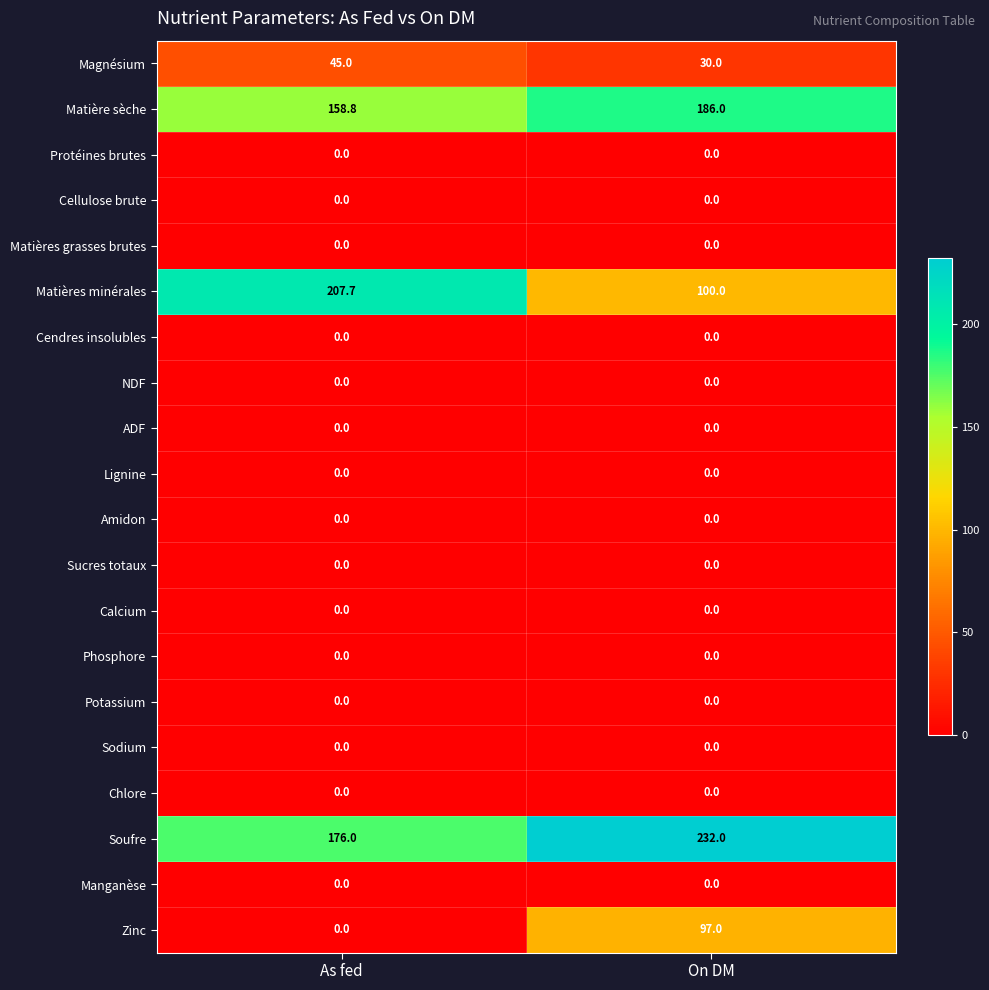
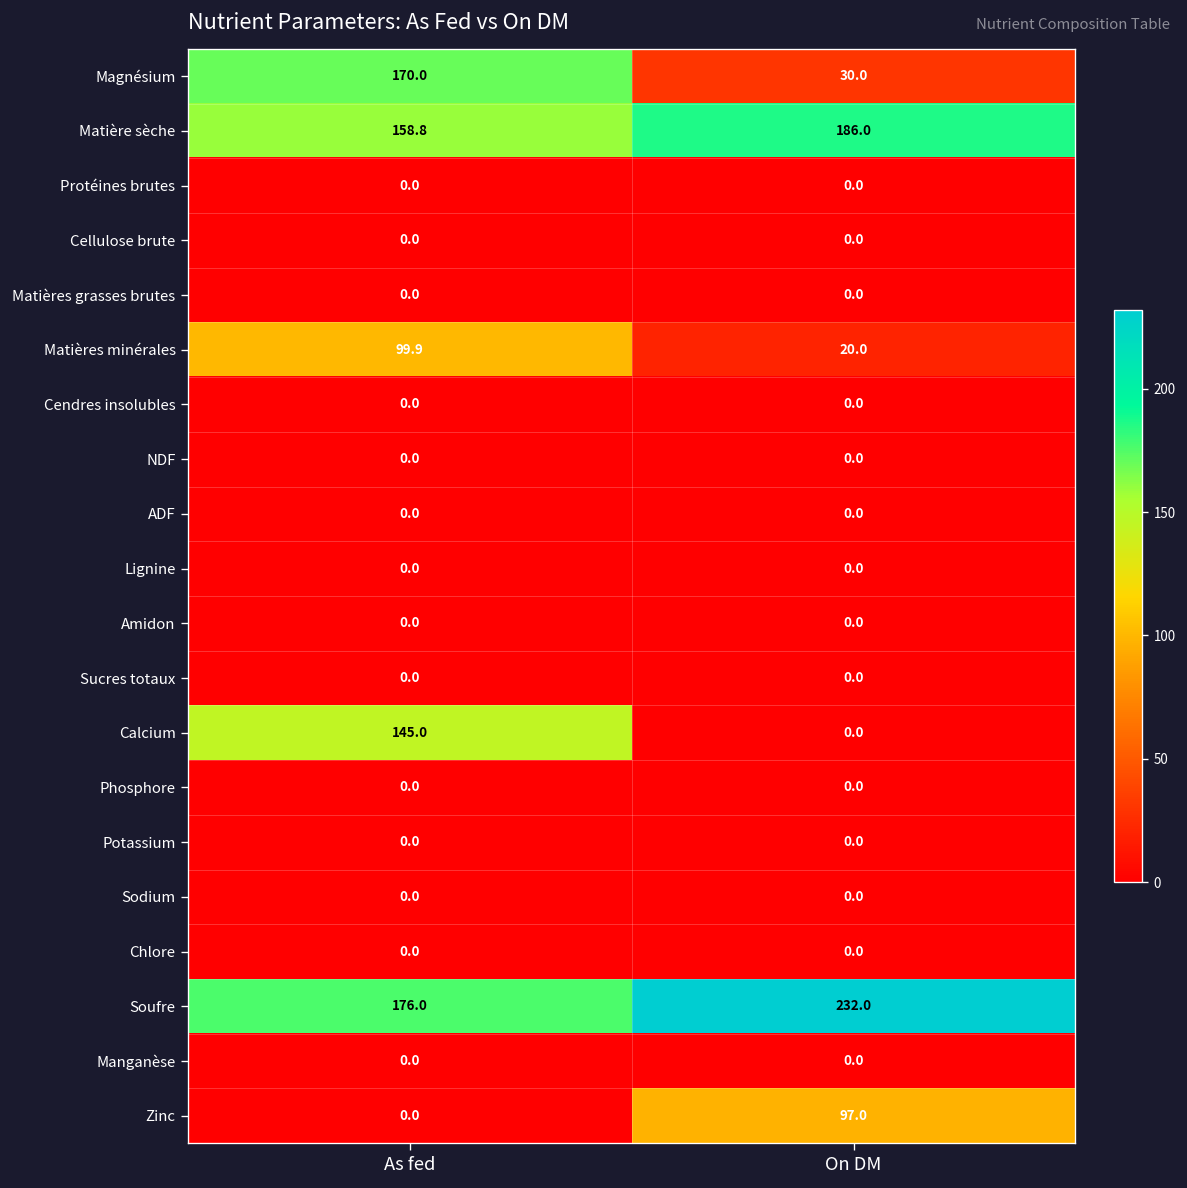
Magnésium, As fed: 45.0 -> 170.0
Matières minérales, As fed: 207.7 -> 99.9
Matières minérales, On DM: 100.0 -> 20.0
Calcium, As fed: 0.0 -> 145.0
